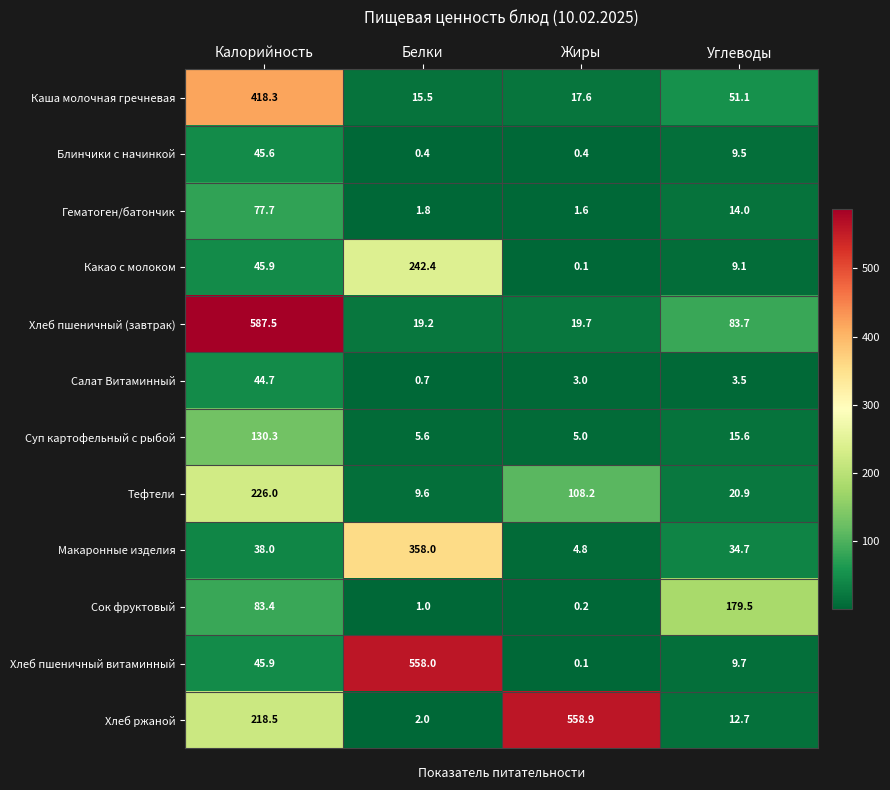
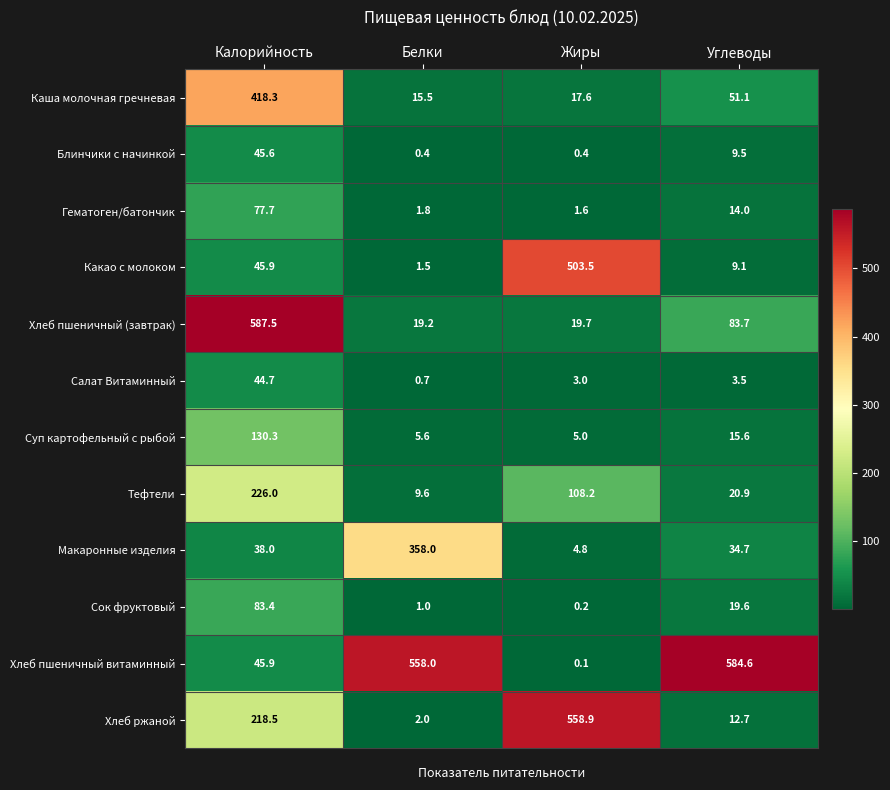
Какао с молоком, Белки: 242.4 -> 1.5
Какао с молоком, Жиры: 0.1 -> 503.5
Сок фруктовый, Углеводы: 179.5 -> 19.6
Хлеб пшеничный витаминный, Углеводы: 9.7 -> 584.6
